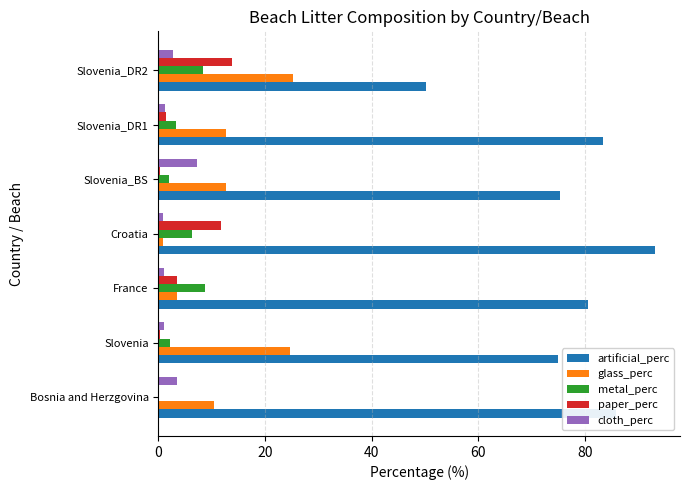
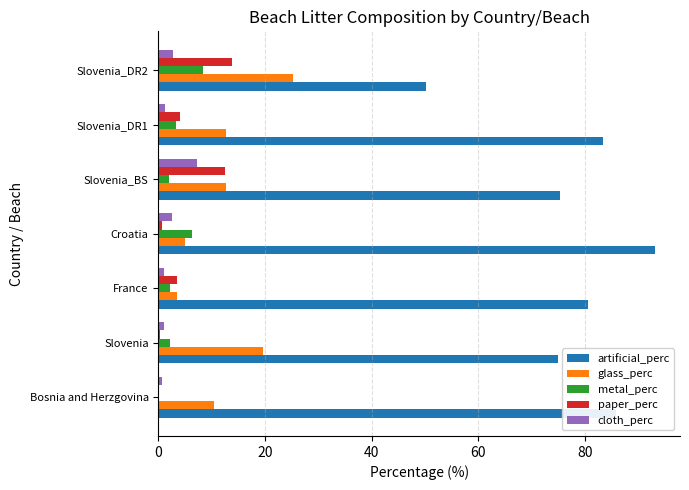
paper_perc, Slovenia_DR1: 1 -> 4
paper_perc, Slovenia_BS: 0 -> 13
cloth_perc, Croatia: 1 -> 3
paper_perc, Croatia: 12 -> 1
glass_perc, Croatia: 1 -> 5
metal_perc, France: 9 -> 2
glass_perc, Slovenia: 25 -> 20
cloth_perc, Bosnia and Herzgovina: 3 -> 1
